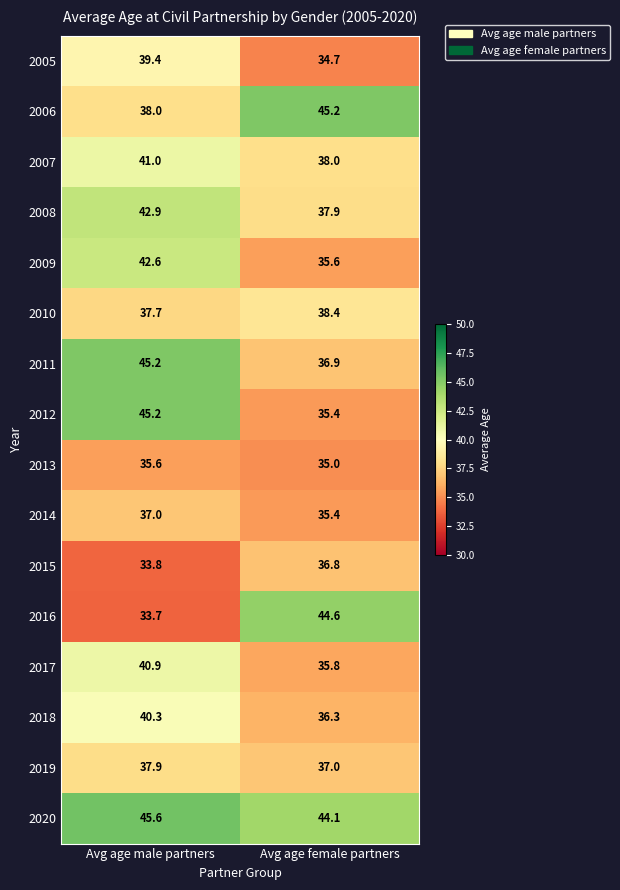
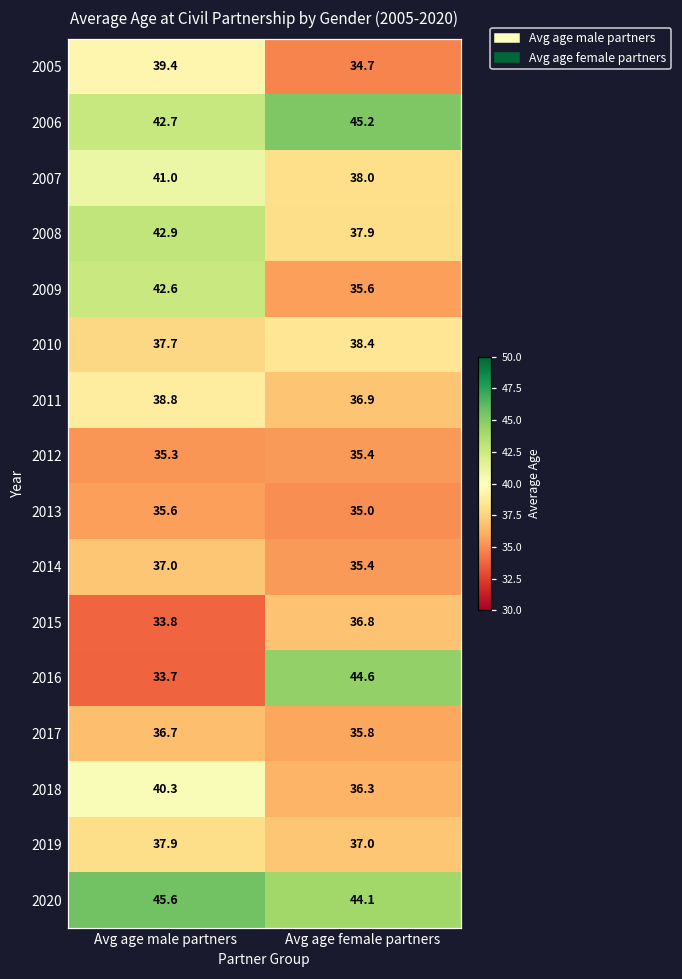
2006, Avg age male partners: 38.0 -> 42.7
2011, Avg age male partners: 45.2 -> 38.8
2012, Avg age male partners: 45.2 -> 35.3
2017, Avg age male partners: 40.9 -> 36.7
